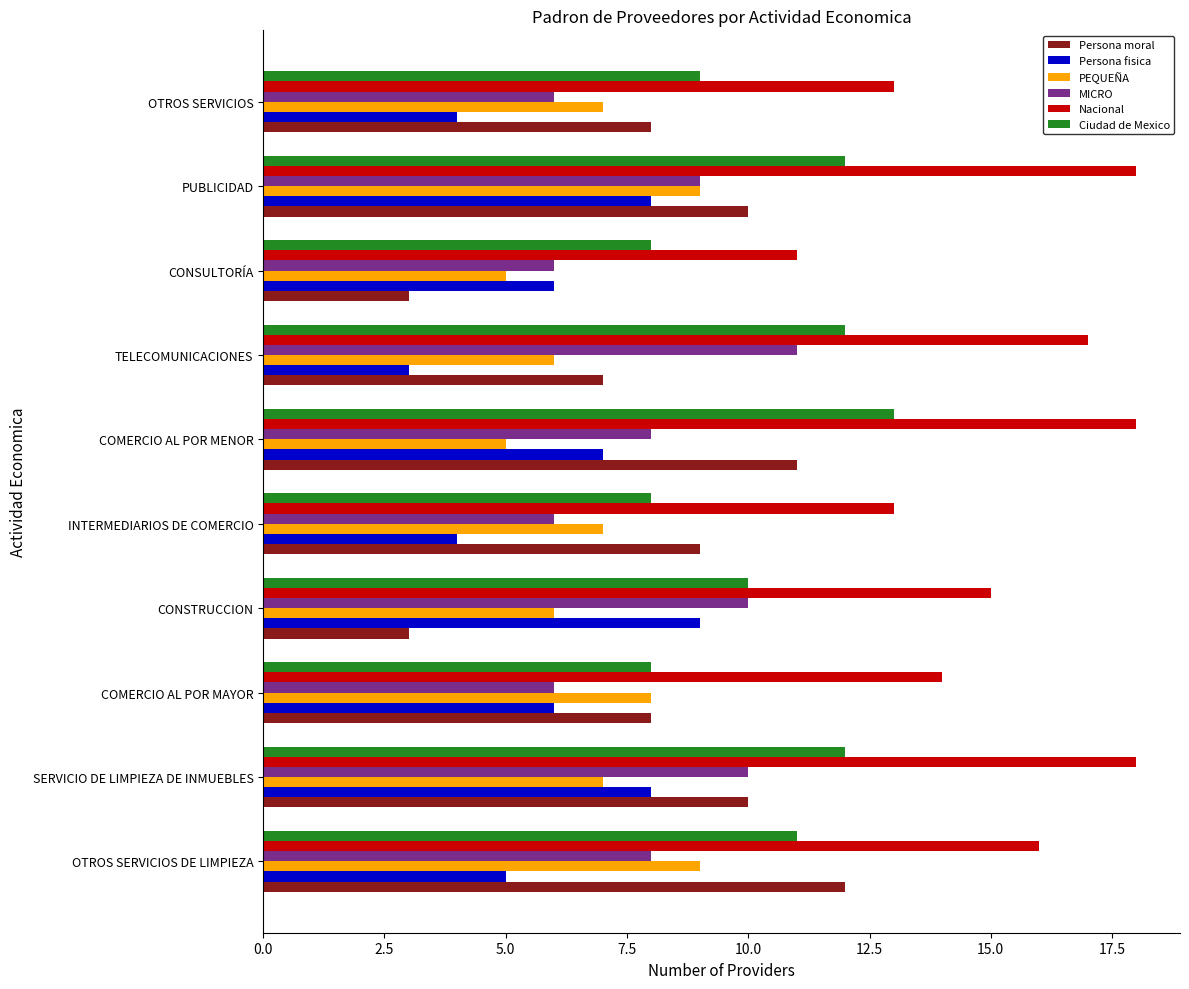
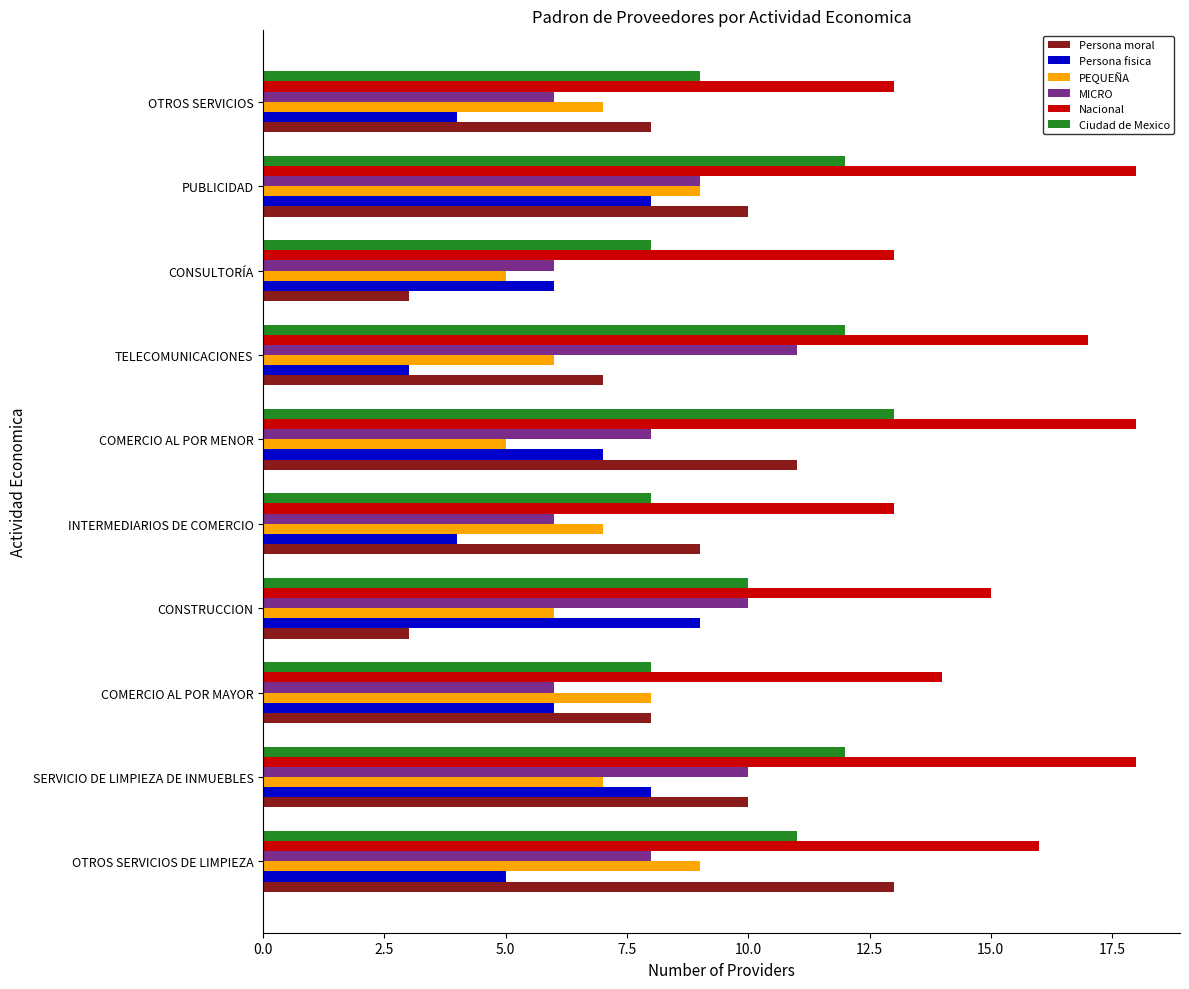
Nacional, CONSULTORÍA: 11 -> 13
Persona moral, OTROS SERVICIOS DE LIMPIEZA: 12 -> 13
